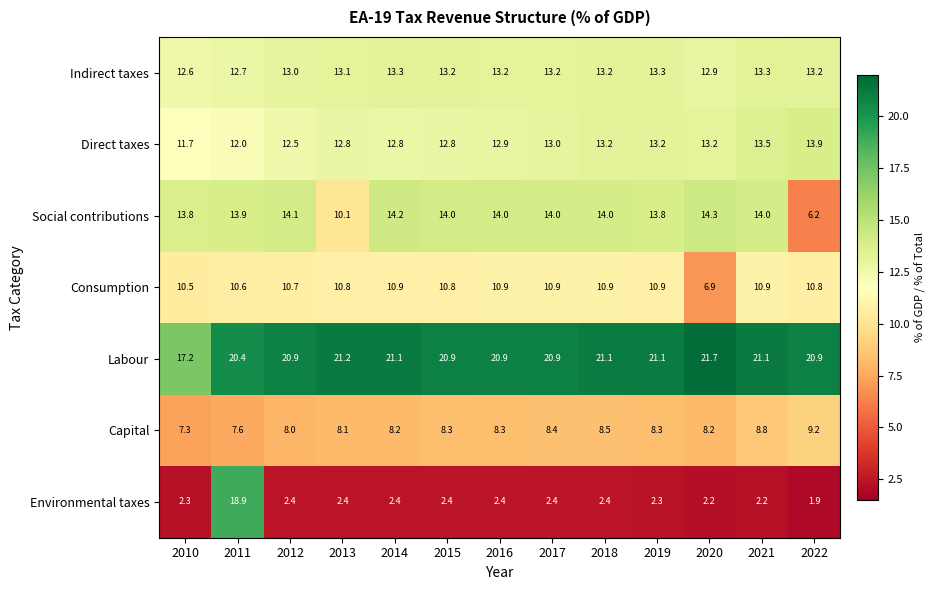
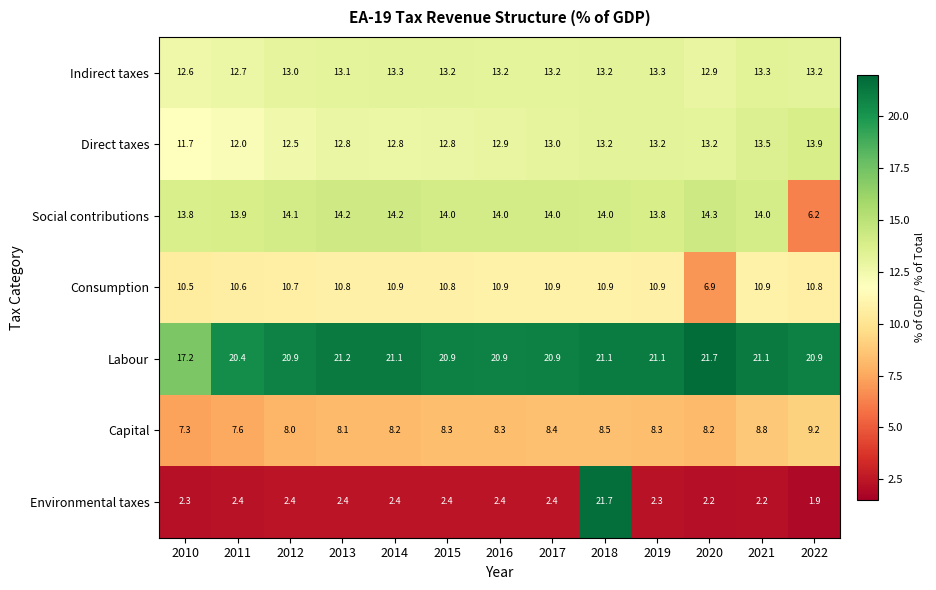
Social contributions, 2013: 10.1 -> 14.2
Environmental taxes, 2011: 18.9 -> 2.4
Environmental taxes, 2018: 2.4 -> 21.7
